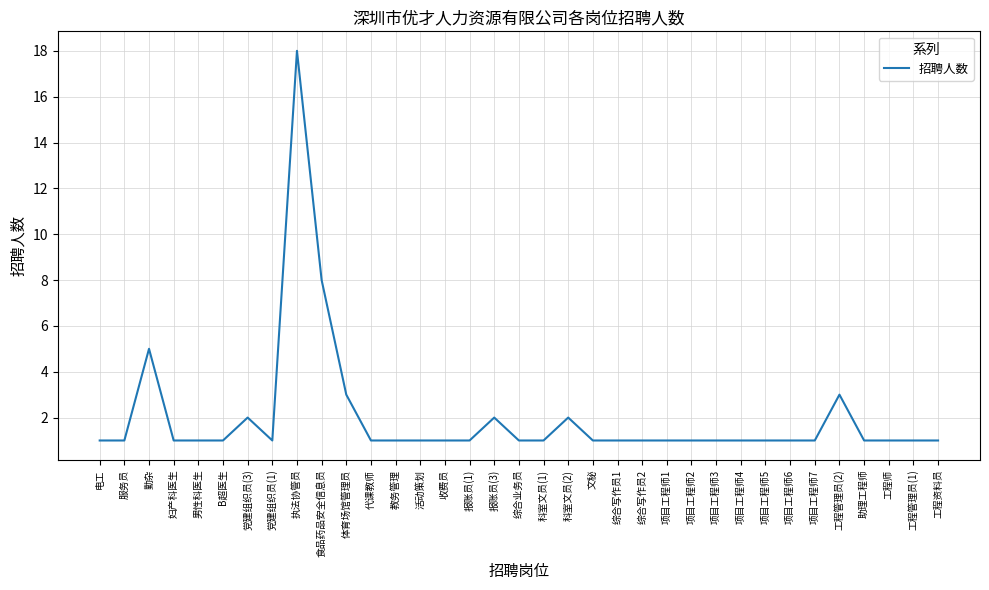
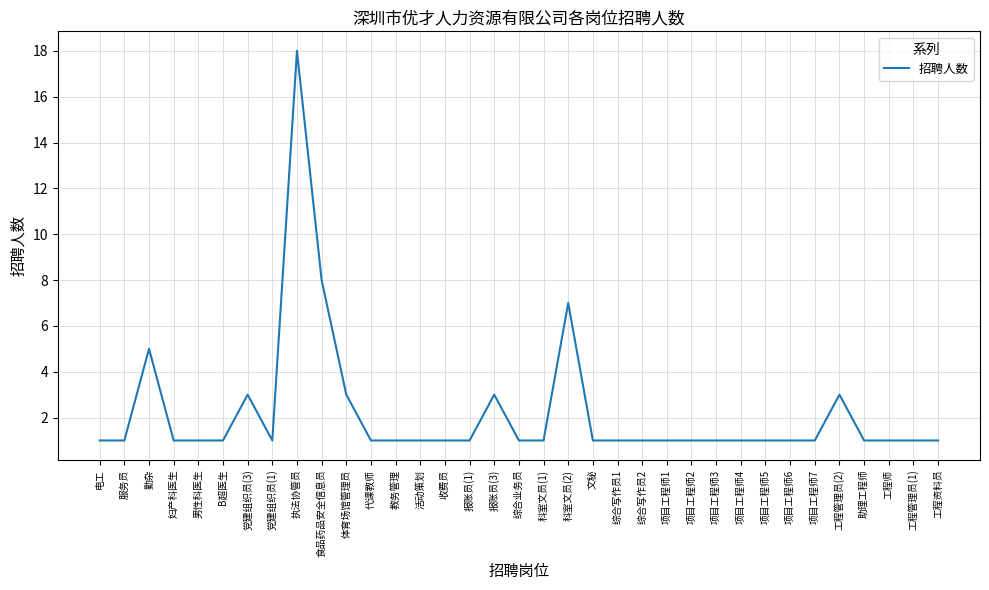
党建组织员(3): 2 -> 3
报账员(3): 2 -> 3
科室文员(2): 2 -> 7
